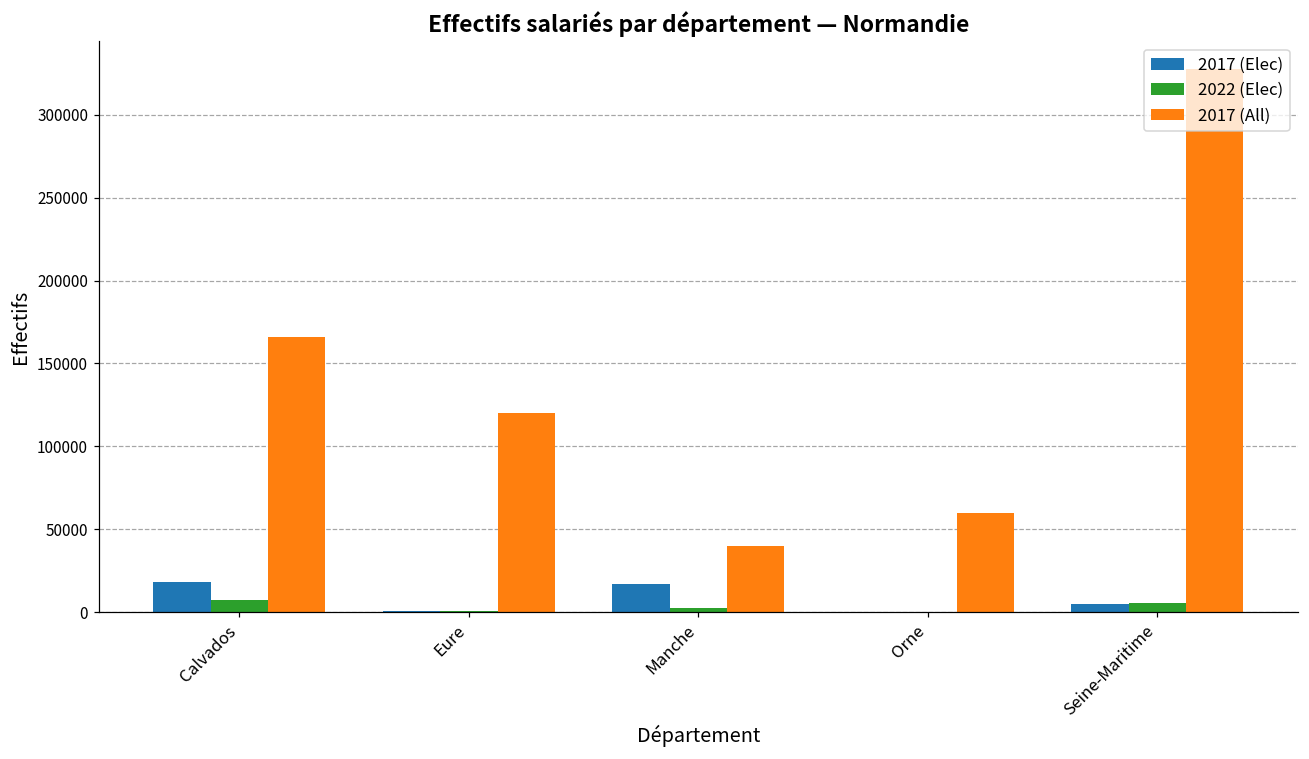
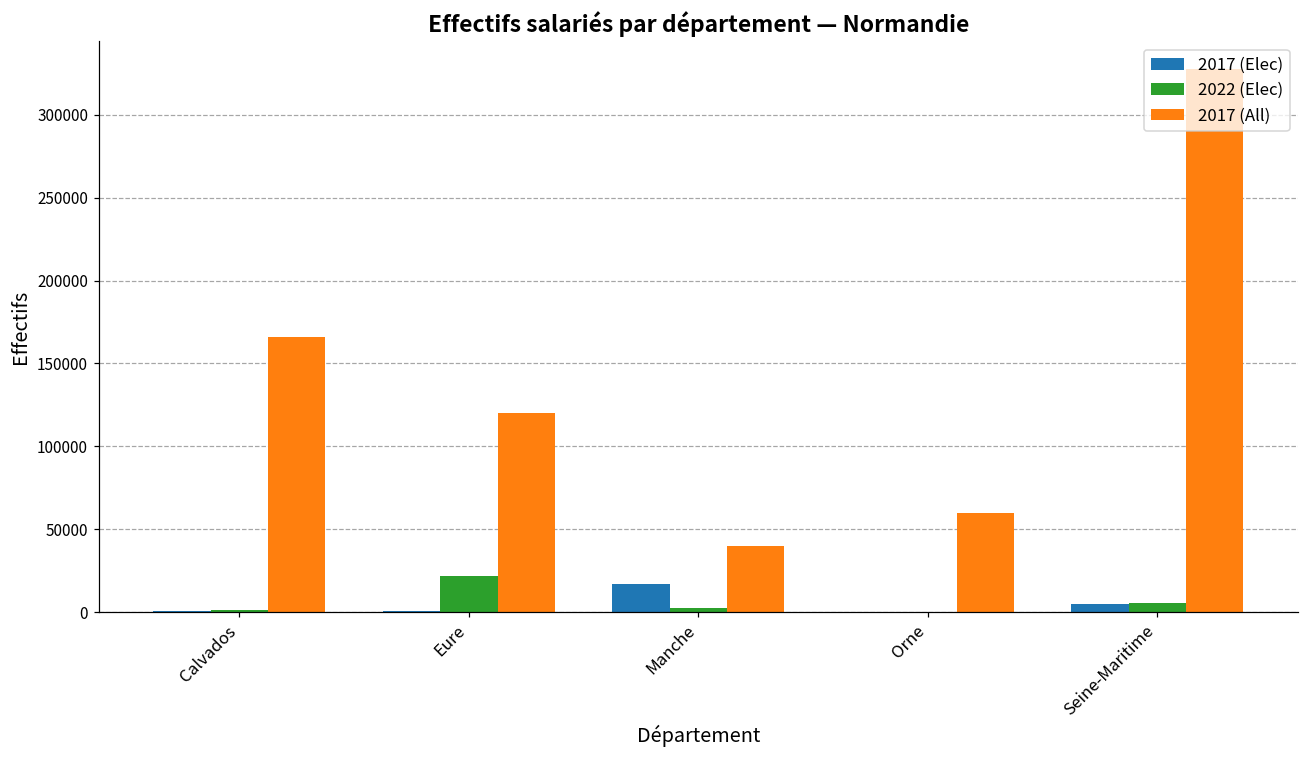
2017 (Elec), Calvados: 18000 -> 1000
2022 (Elec), Calvados: 7000 -> 1000
2022 (Elec), Eure: 0 -> 22000
